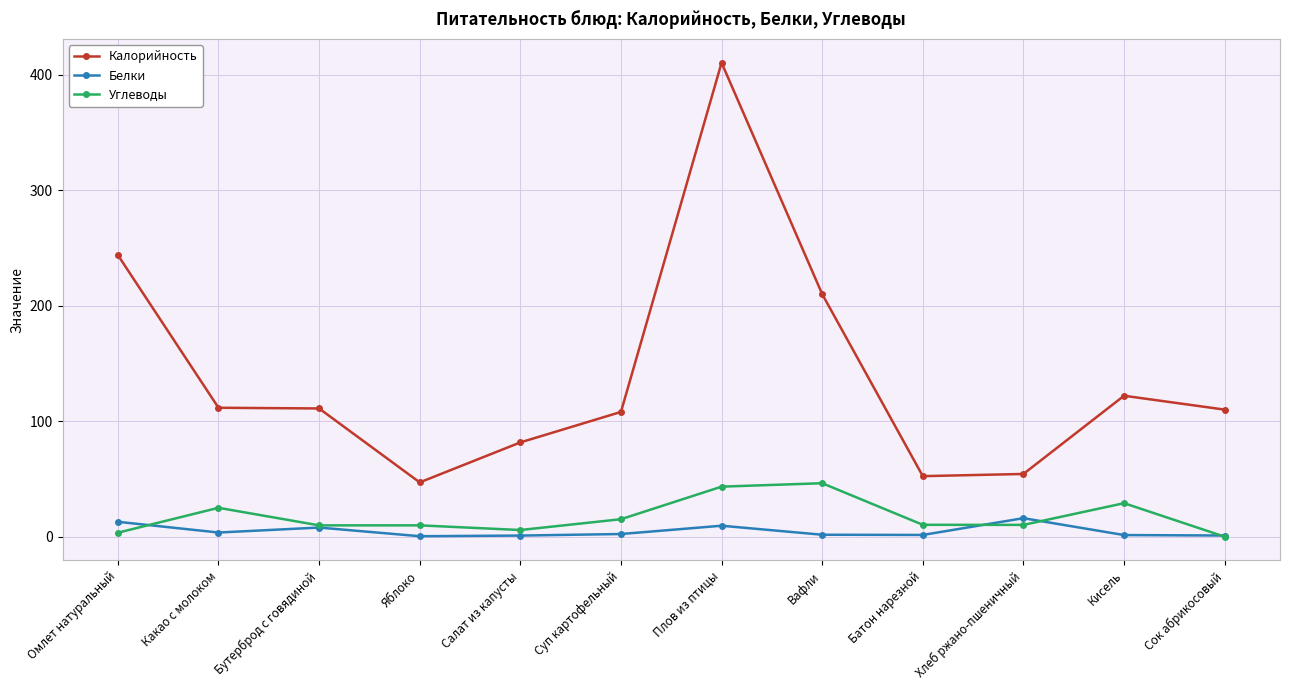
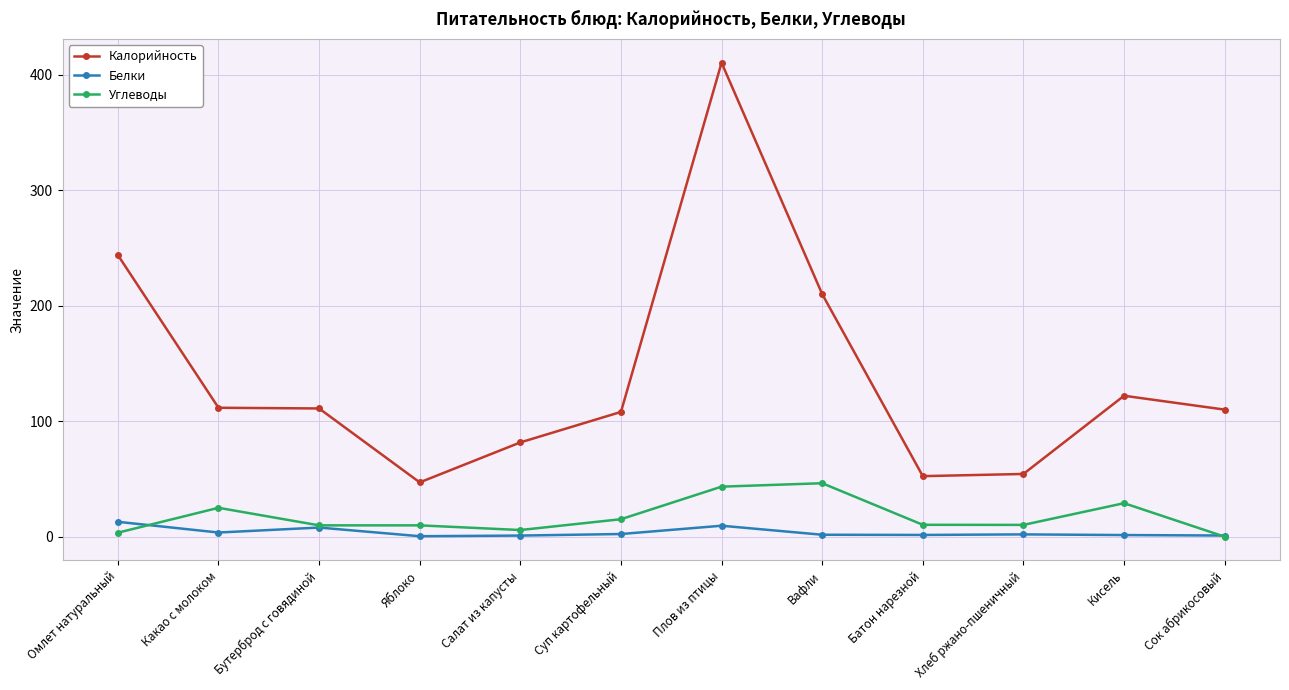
Белки, Хлеб ржано-пшеничный: 16 -> 2
